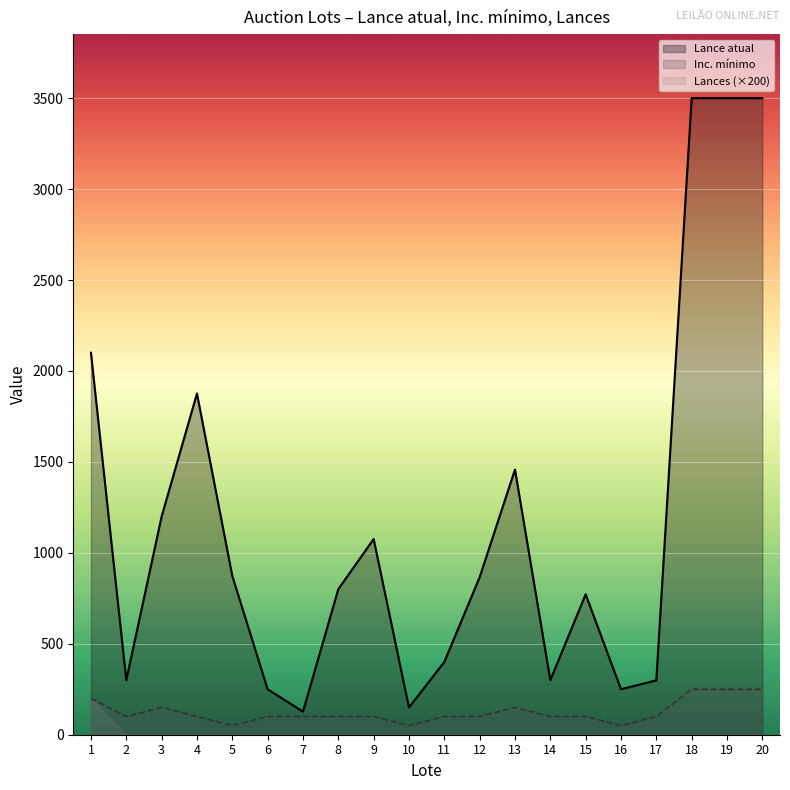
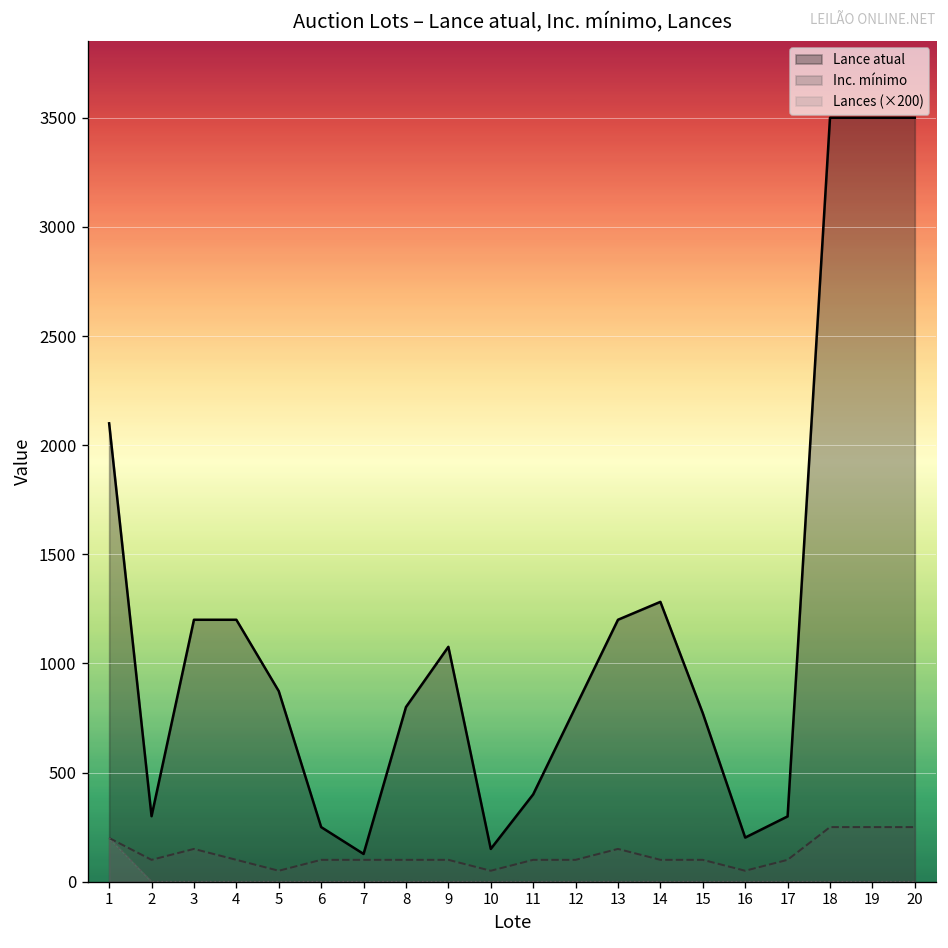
Lance atual, 4: 1880 -> 1200
Lance atual, 12: 870 -> 800
Lance atual, 13: 1460 -> 1200
Lance atual, 14: 300 -> 1280
Lance atual, 16: 250 -> 200
